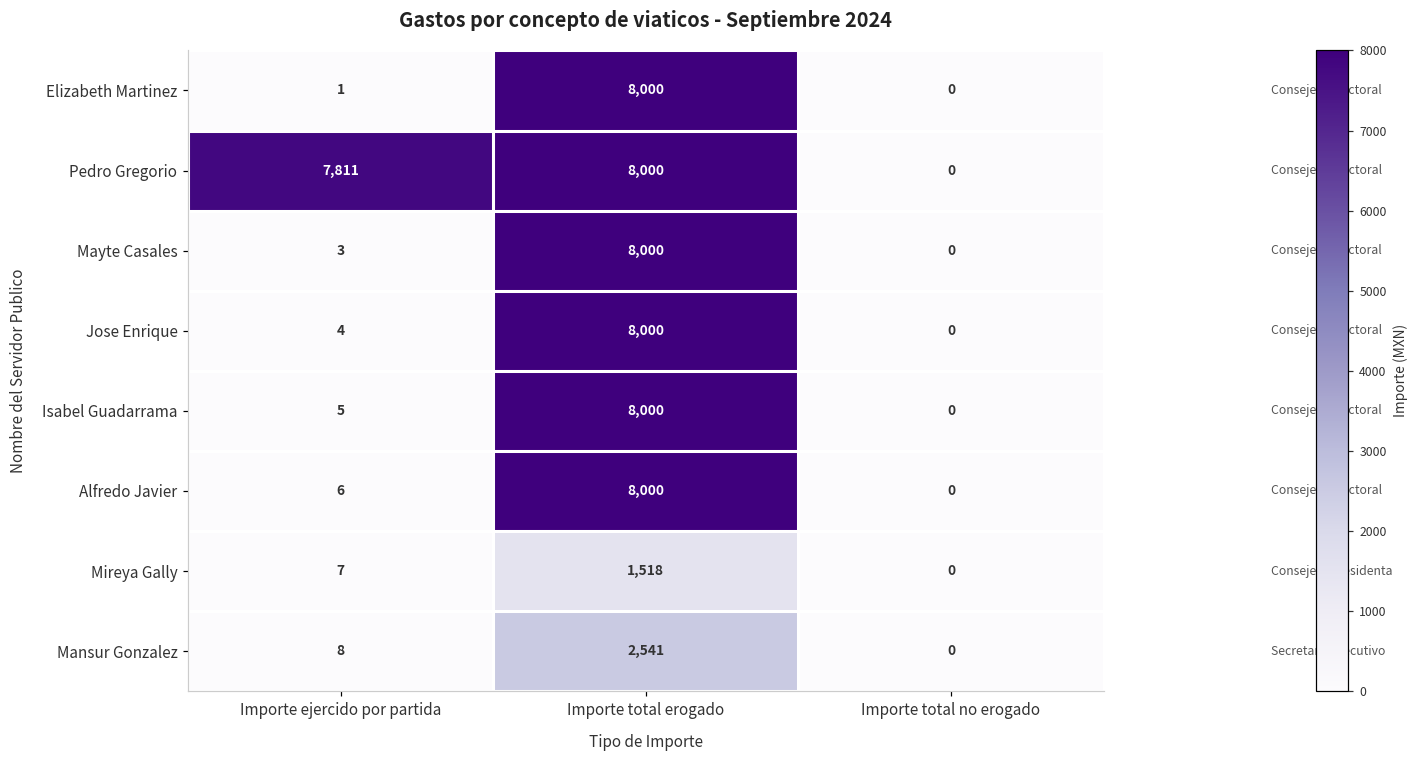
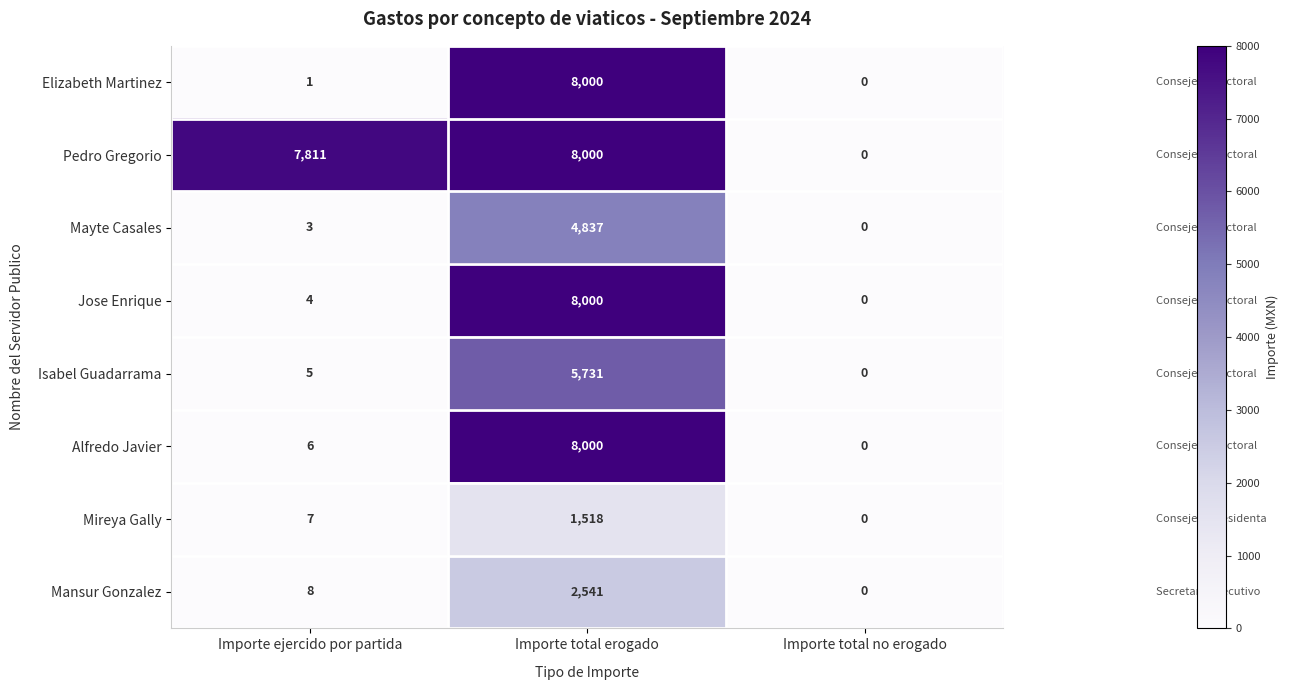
Mayte Casales, Importe total erogado: 8,000 -> 4,837
Isabel Guadarrama, Importe total erogado: 8,000 -> 5,731
